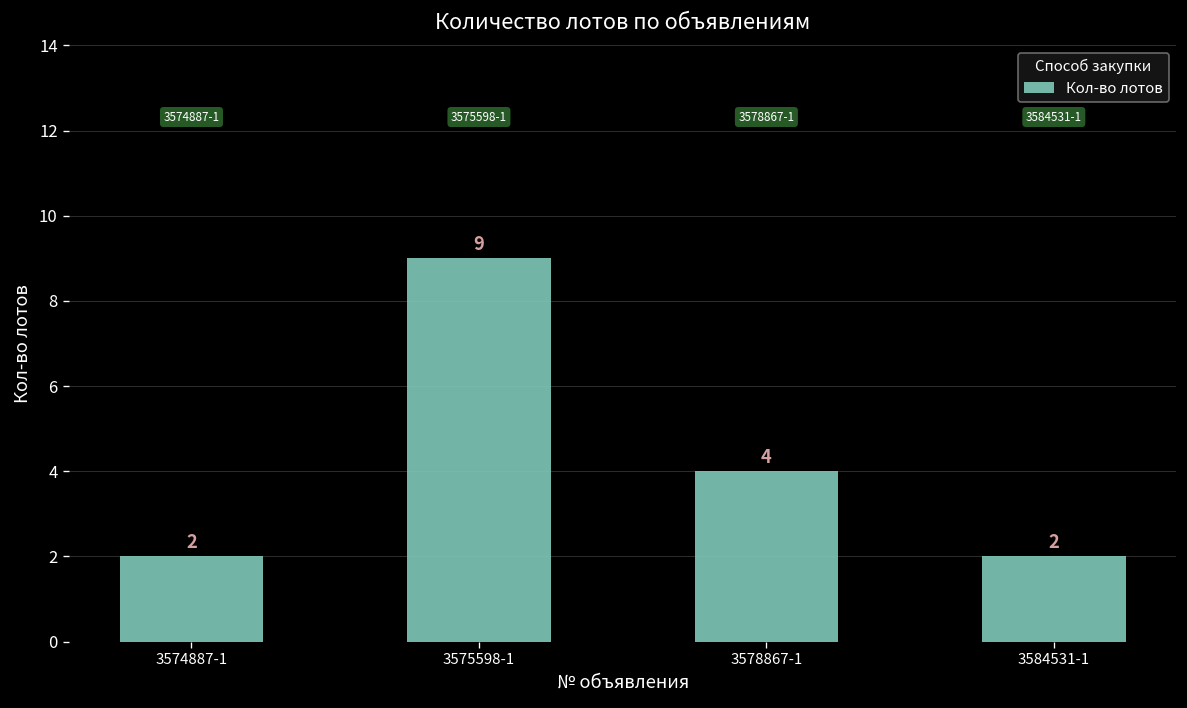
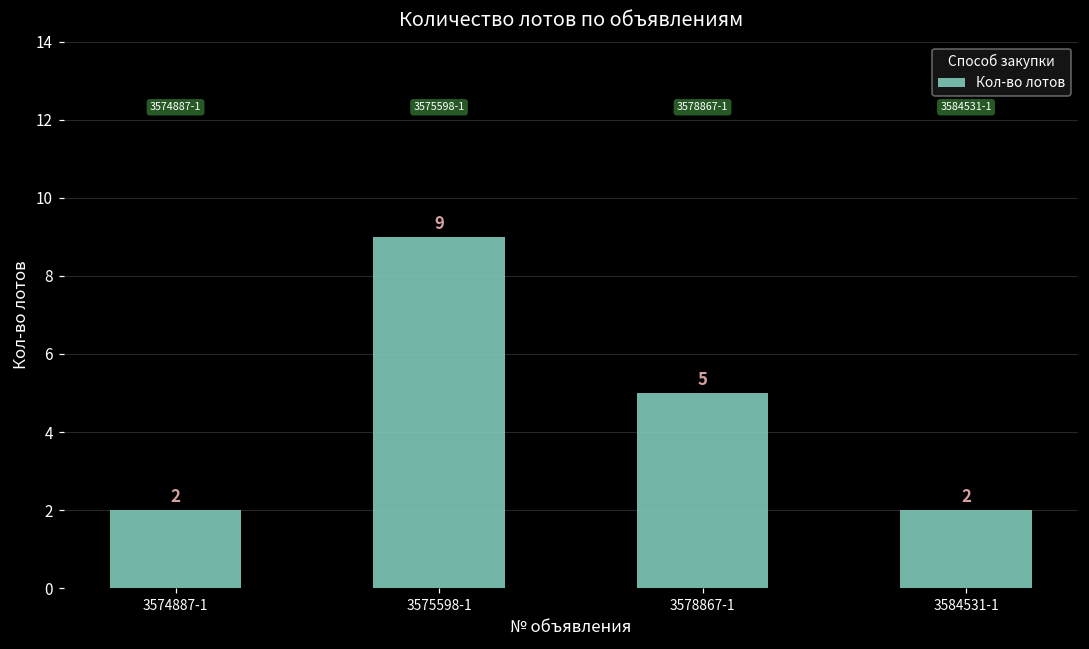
3578867-1: 4 -> 5
